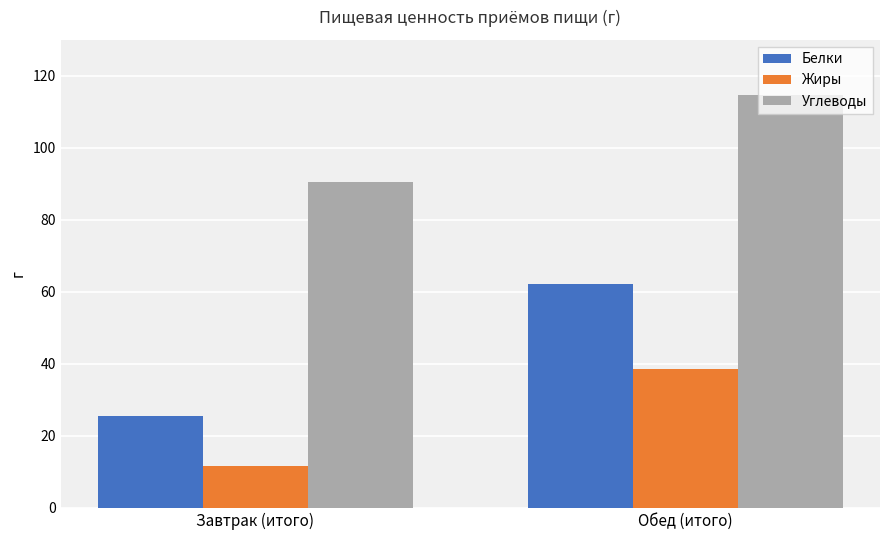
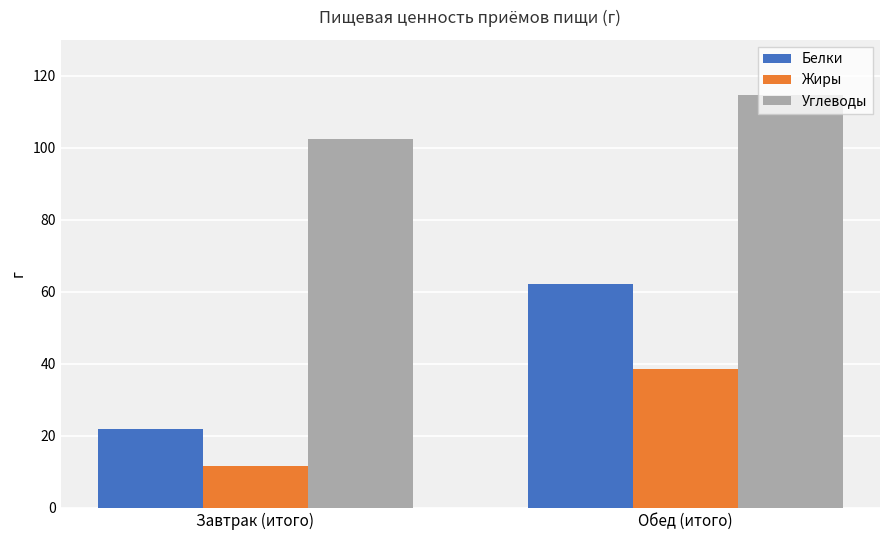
Белки, Завтрак (итого): 25 -> 22
Углеводы, Завтрак (итого): 90 -> 103
